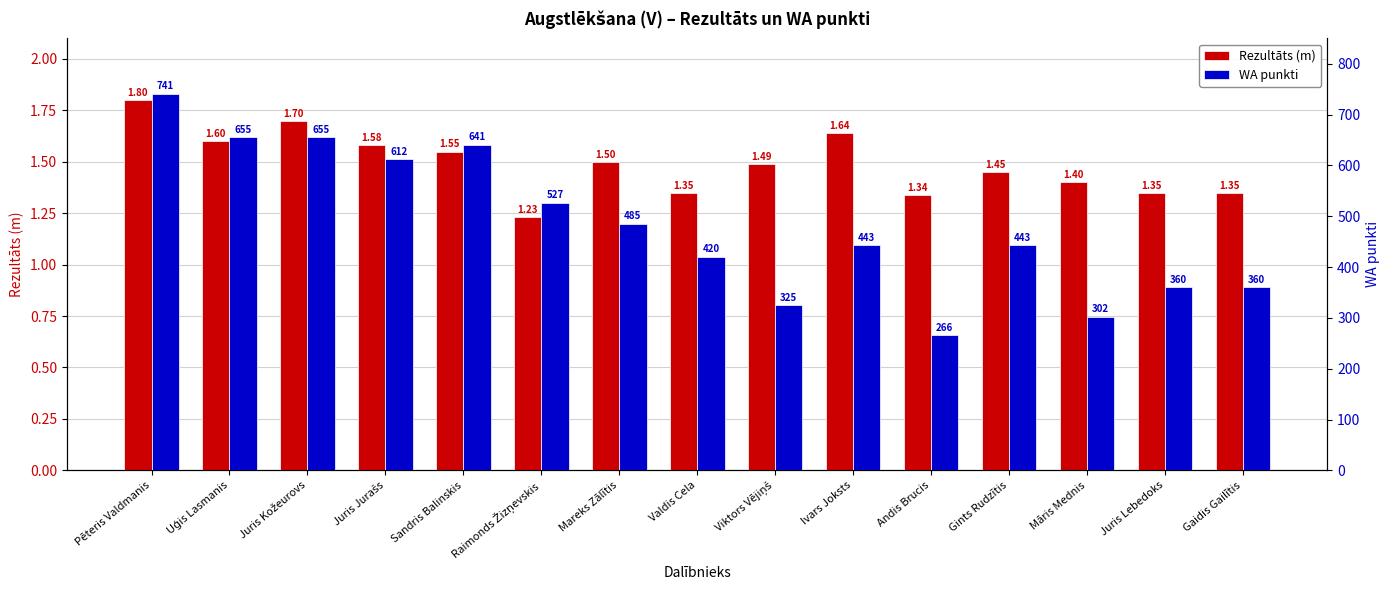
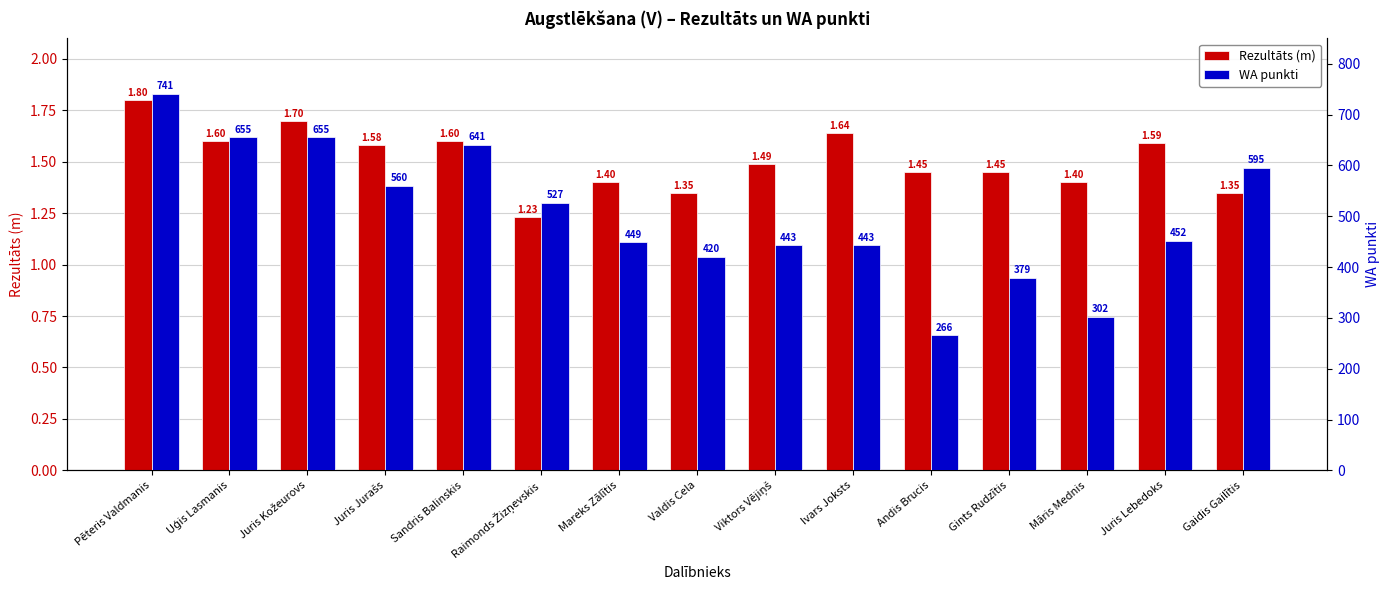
Rezultāts (m), Sandris Balinskis: 1.55 -> 1.60
Rezultāts (m), Mareks Zālītis: 1.50 -> 1.40
Rezultāts (m), Andis Brucis: 1.34 -> 1.45
Rezultāts (m), Juris Lebedoks: 1.35 -> 1.59
WA punkti, Juris Jurašs: 612 -> 560
WA punkti, Mareks Zālītis: 485 -> 449
WA punkti, Viktors Vējiņš: 325 -> 443
WA punkti, Gints Rudzītis: 443 -> 379
WA punkti, Juris Lebedoks: 360 -> 452
WA punkti, Gaidis Gailītis: 360 -> 595
